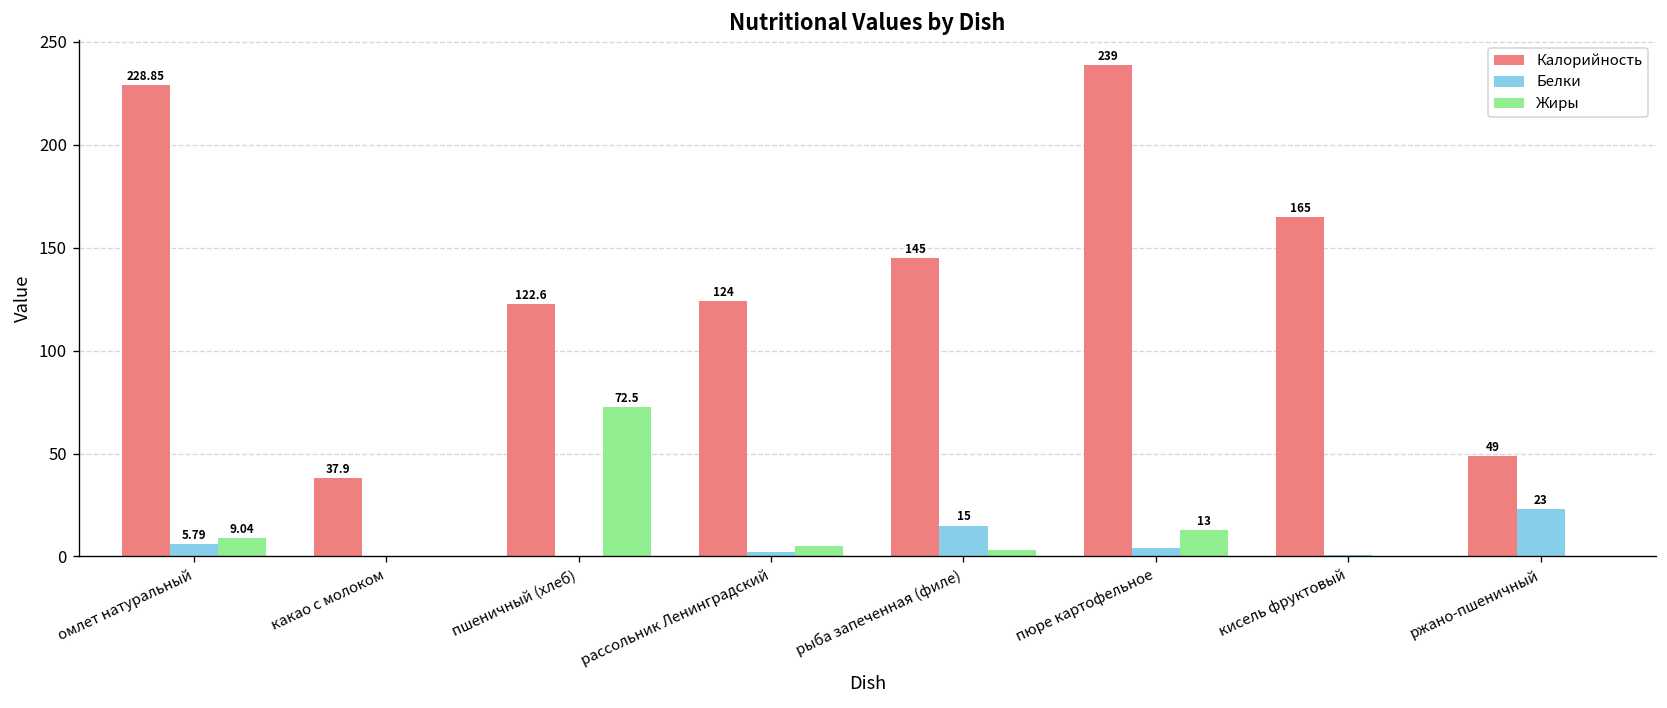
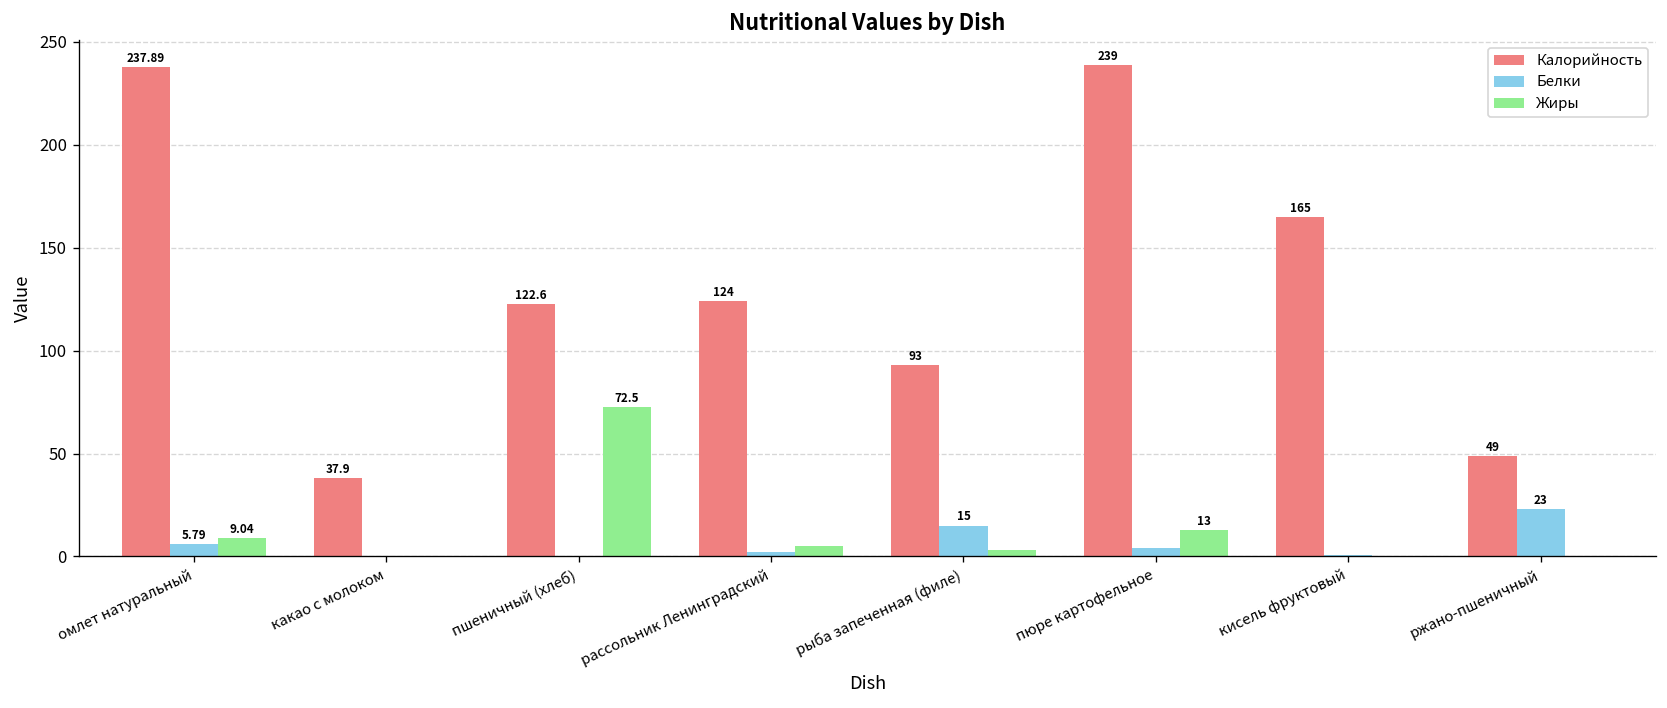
Калорийность, омлет натуральный: 228.85 -> 237.89
Калорийность, рыба запеченная (филе): 145 -> 93
